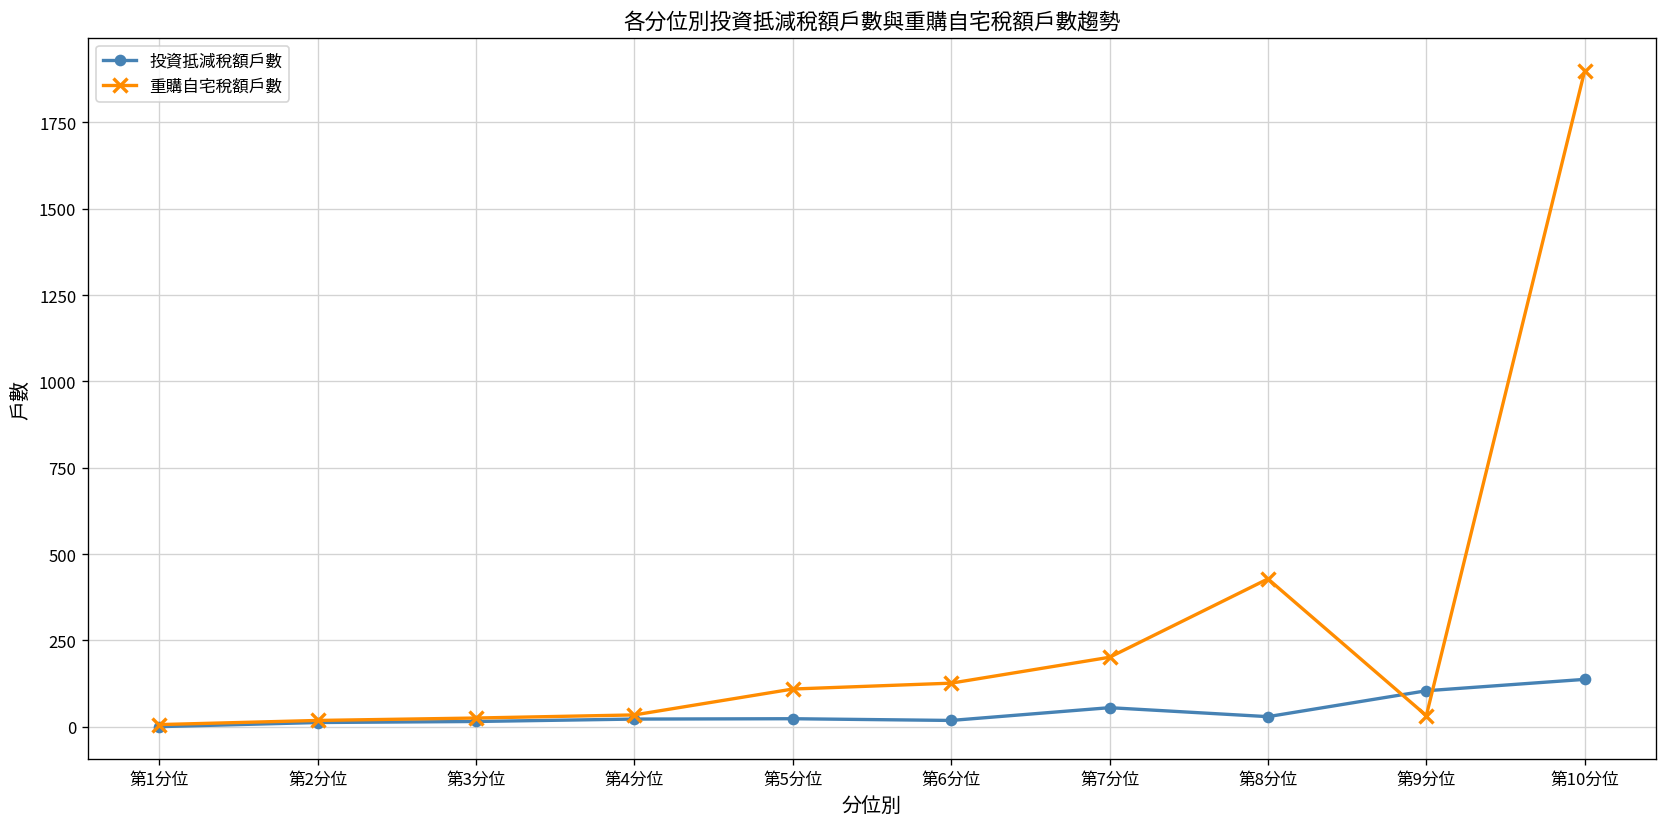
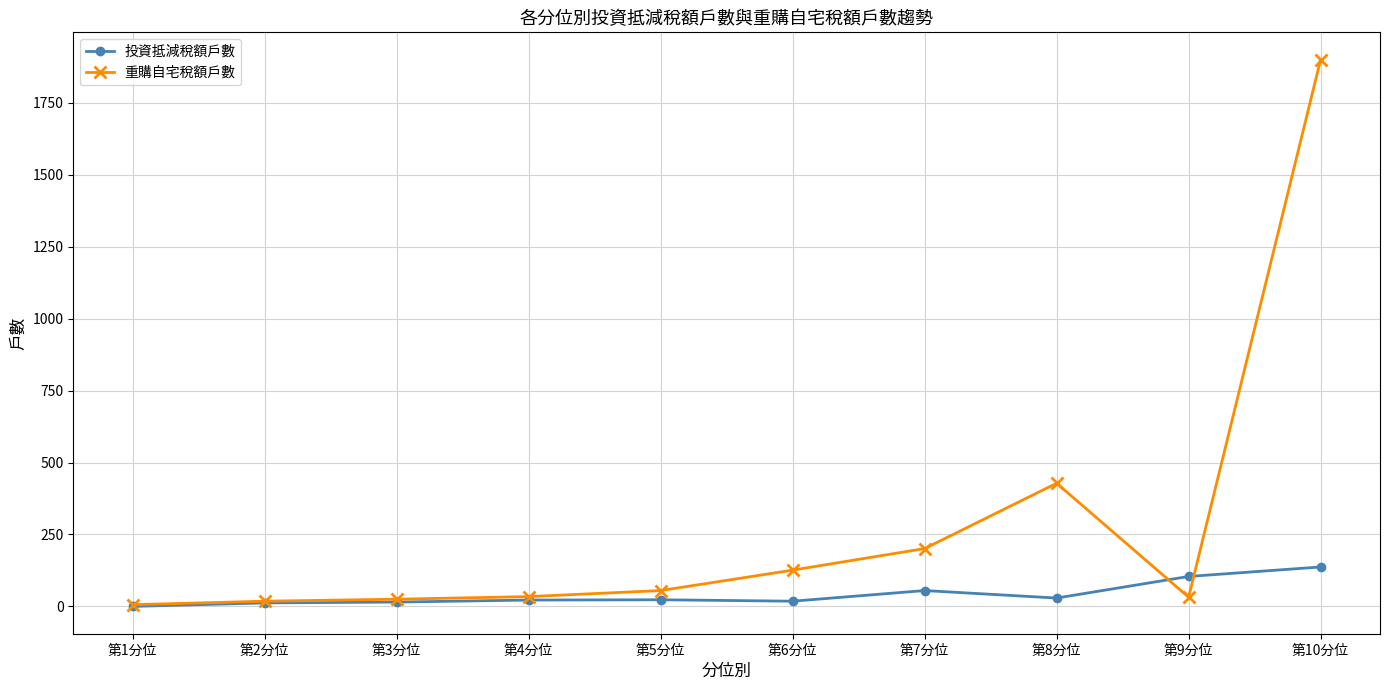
重購自宅稅額戶數, 第5分位: 110 -> 60
